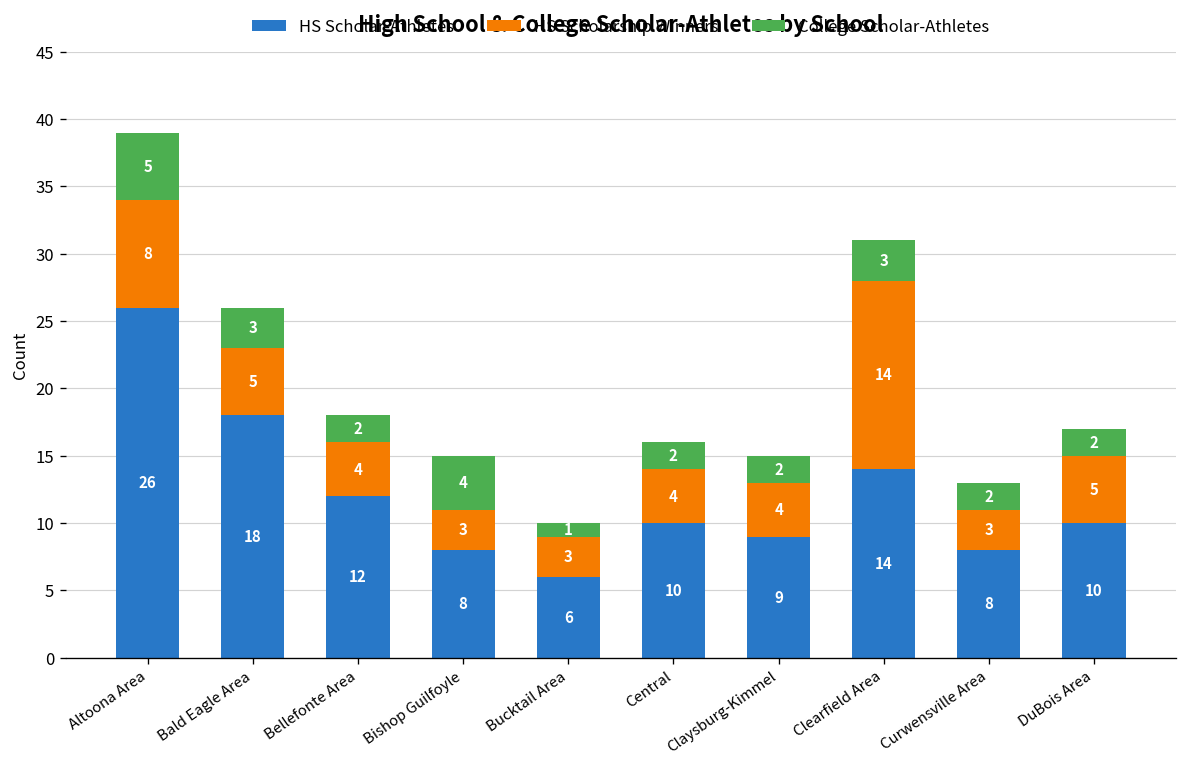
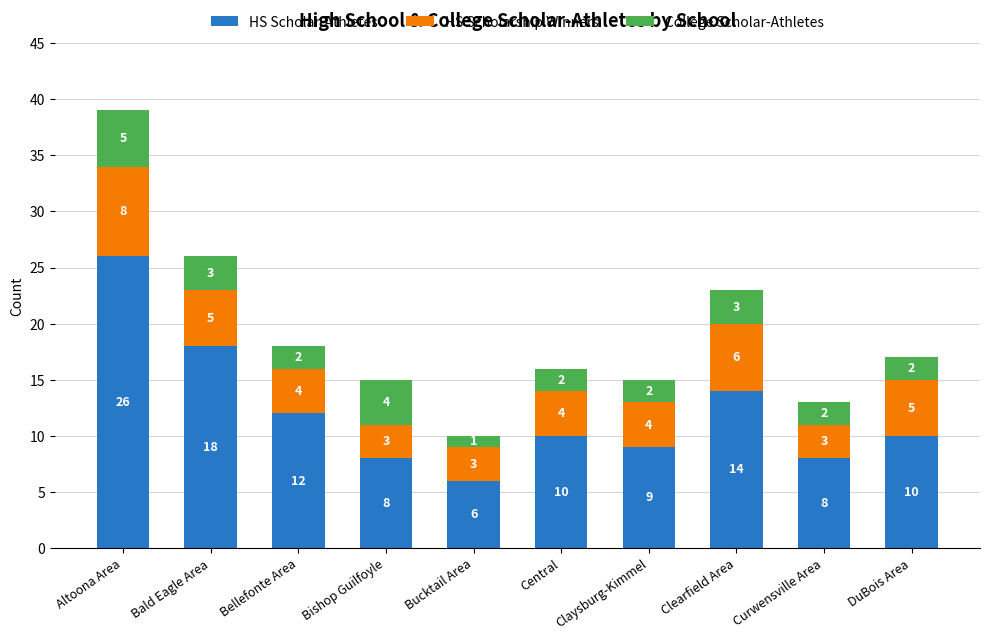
HS Scholarship Winners, Clearfield Area: 14 -> 6
